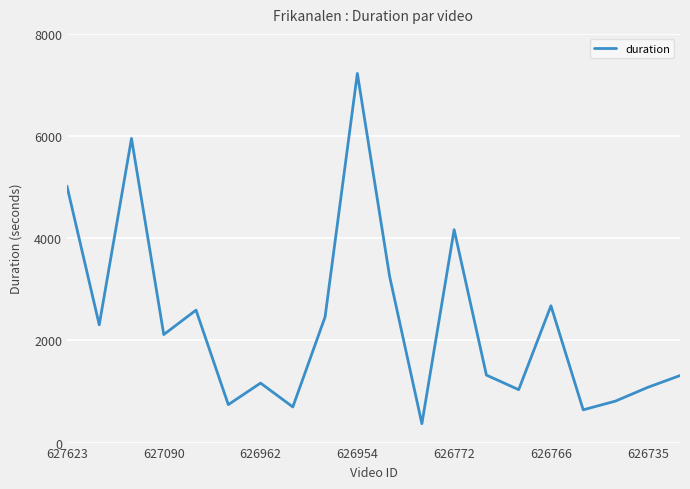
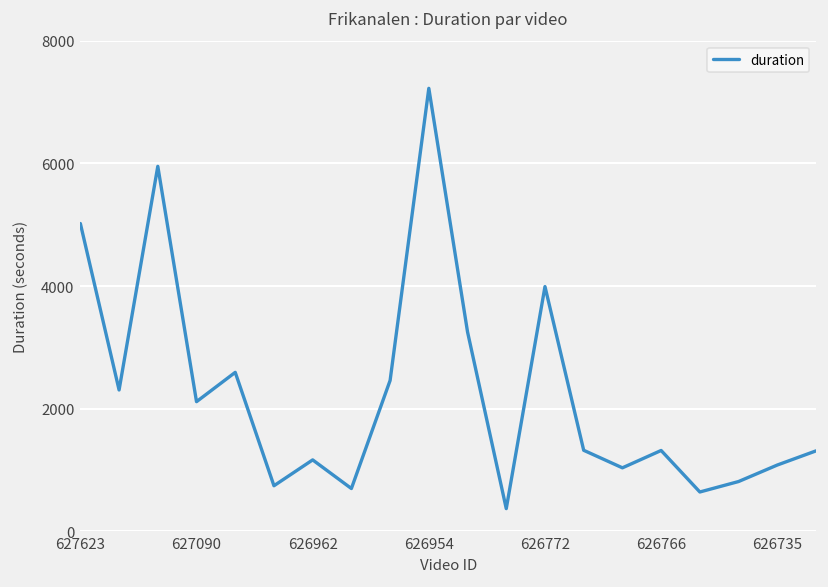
626772: 4200 -> 4000
626766: 2700 -> 1300
